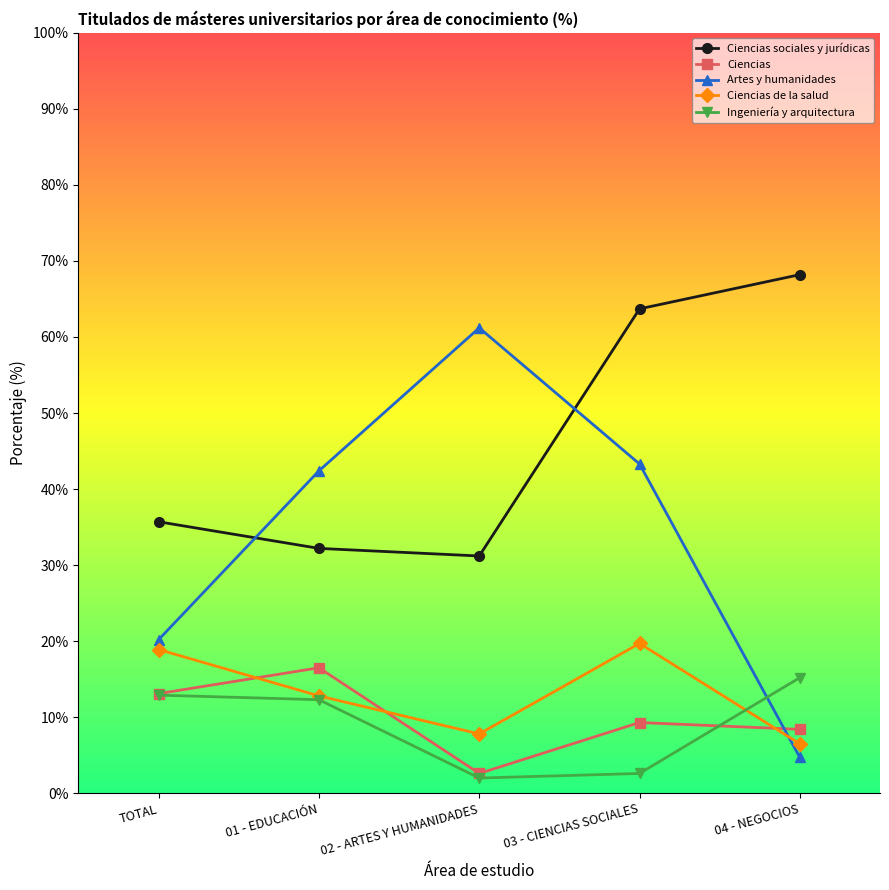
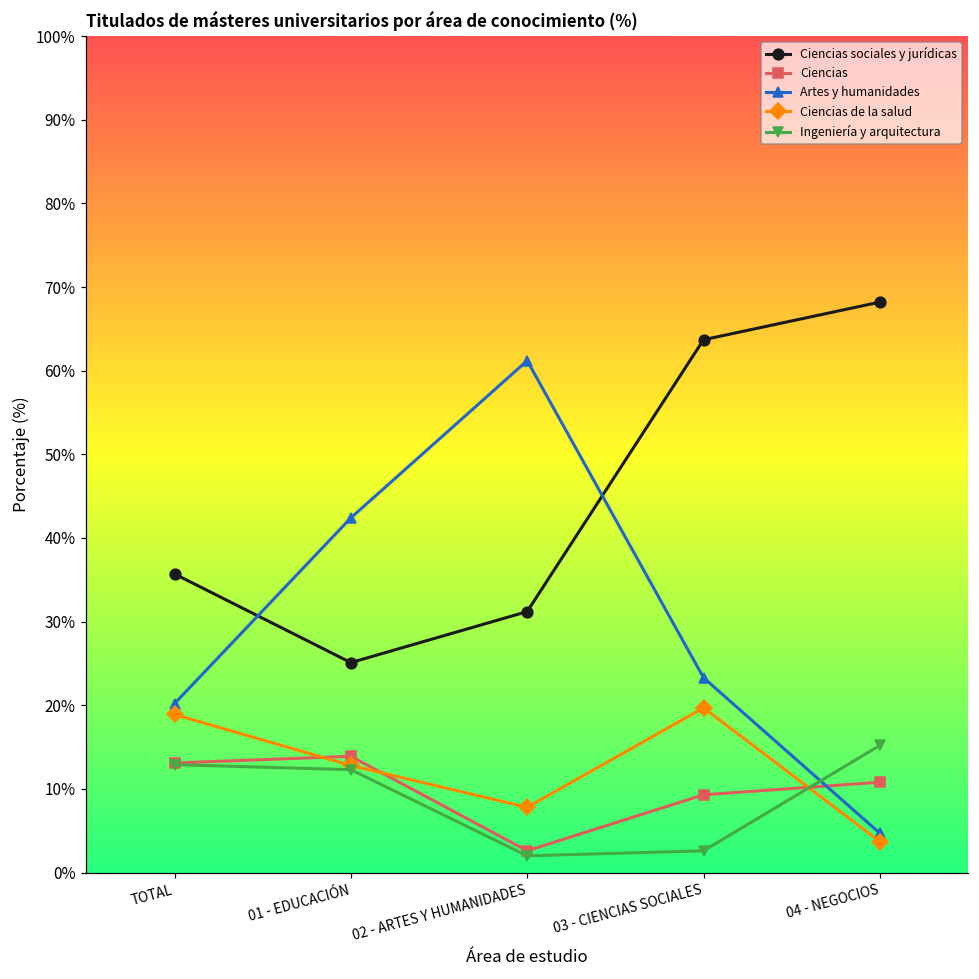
Ciencias sociales y jurídicas, 01 - EDUCACIÓN: 32% -> 25%
Ciencias, 01 - EDUCACIÓN: 17% -> 14%
Artes y humanidades, 03 - CIENCIAS SOCIALES: 43% -> 23%
Ciencias, 04 - NEGOCIOS: 8% -> 11%
Ciencias de la salud, 04 - NEGOCIOS: 7% -> 4%
